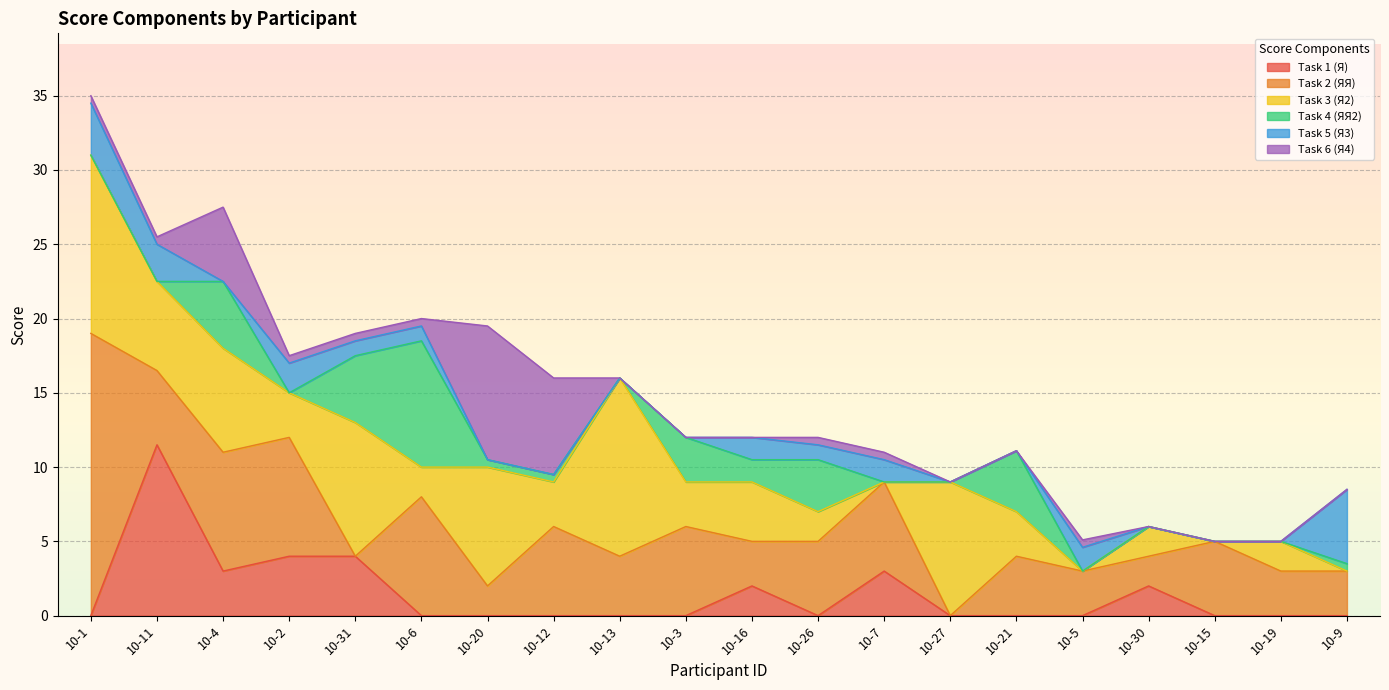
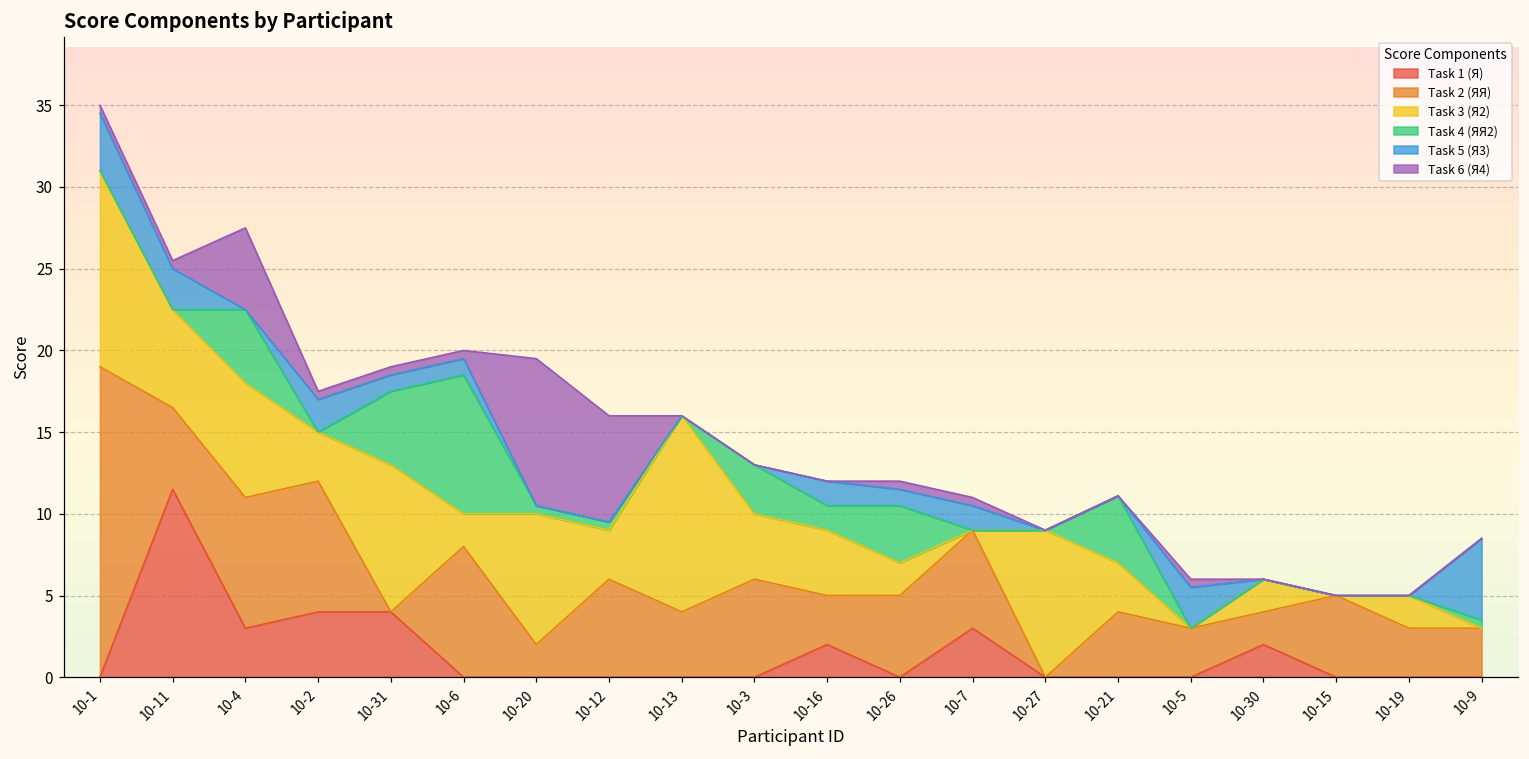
Task 3 (Я2), 10-3: 3 -> 4
Task 5 (Я3), 10-5: 1.6 -> 2.5
